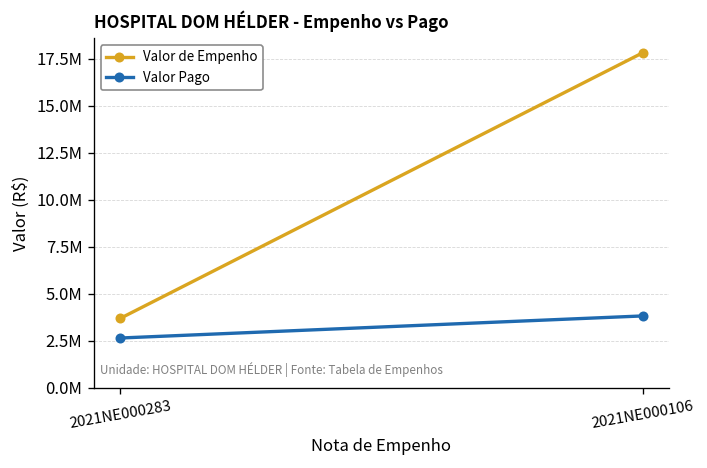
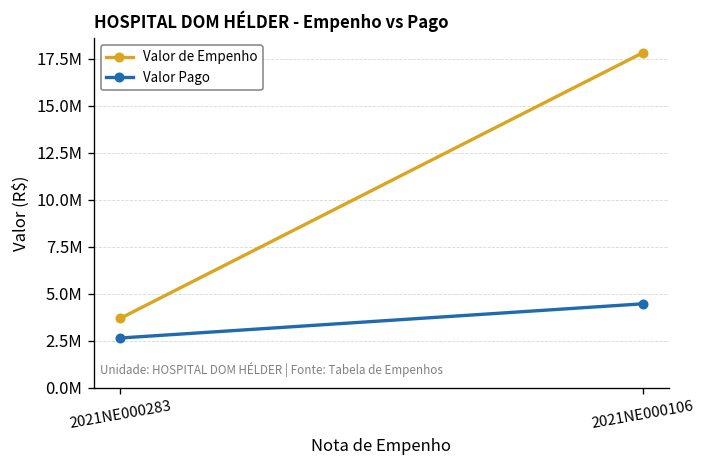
Valor Pago, 2021NE000106: 3800000 -> 4500000
